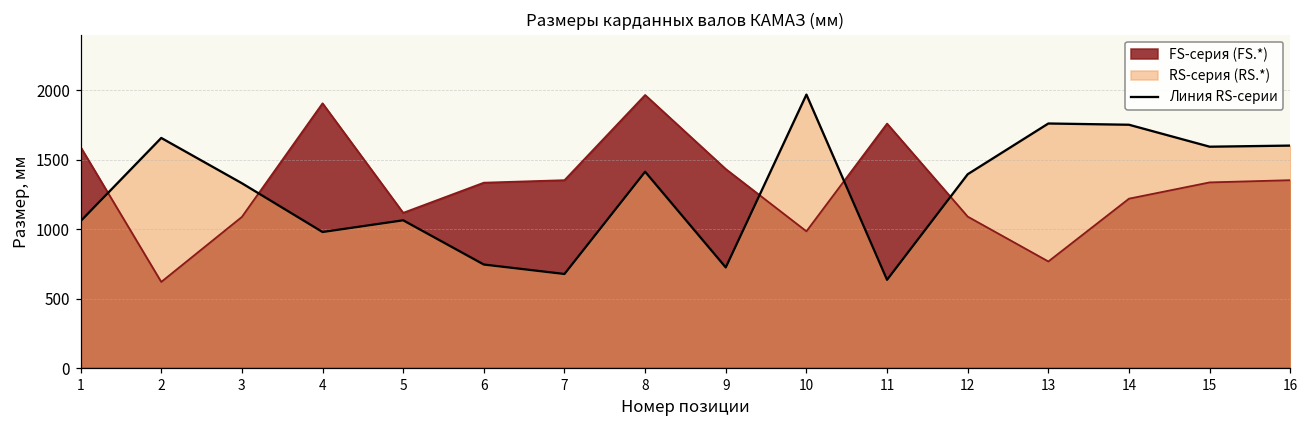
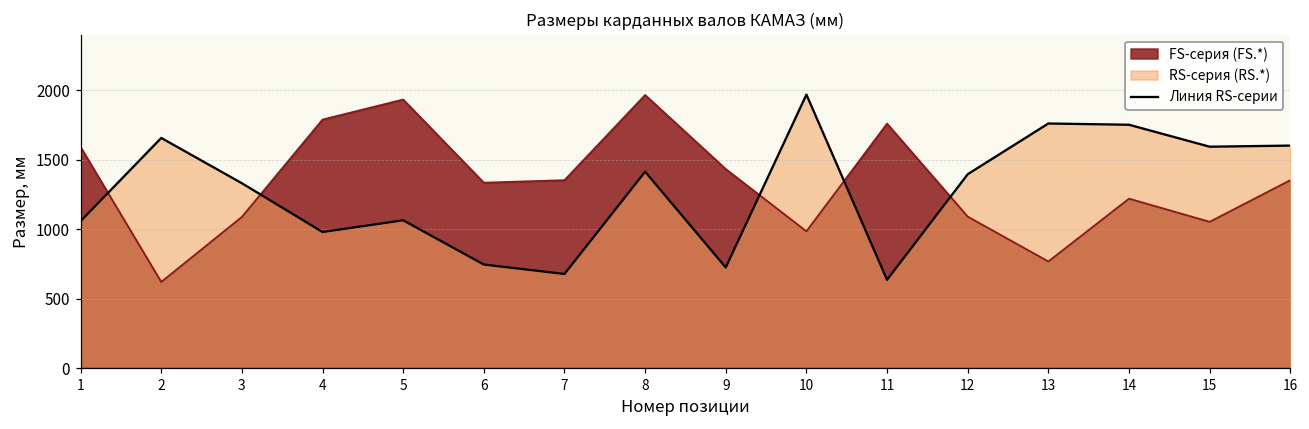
FS-серия (FS.*), 4: 1910 -> 1790
FS-серия (FS.*), 5: 1120 -> 1930
FS-серия (FS.*), 15: 1340 -> 1050
